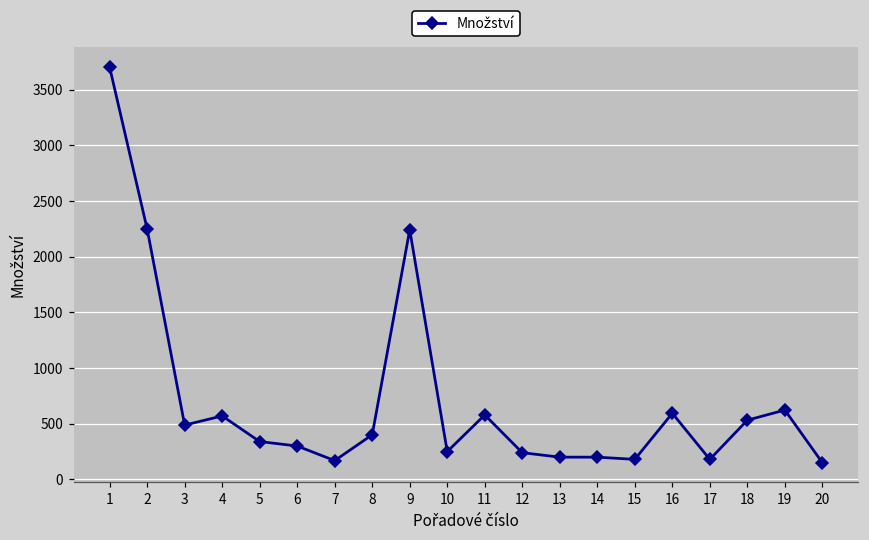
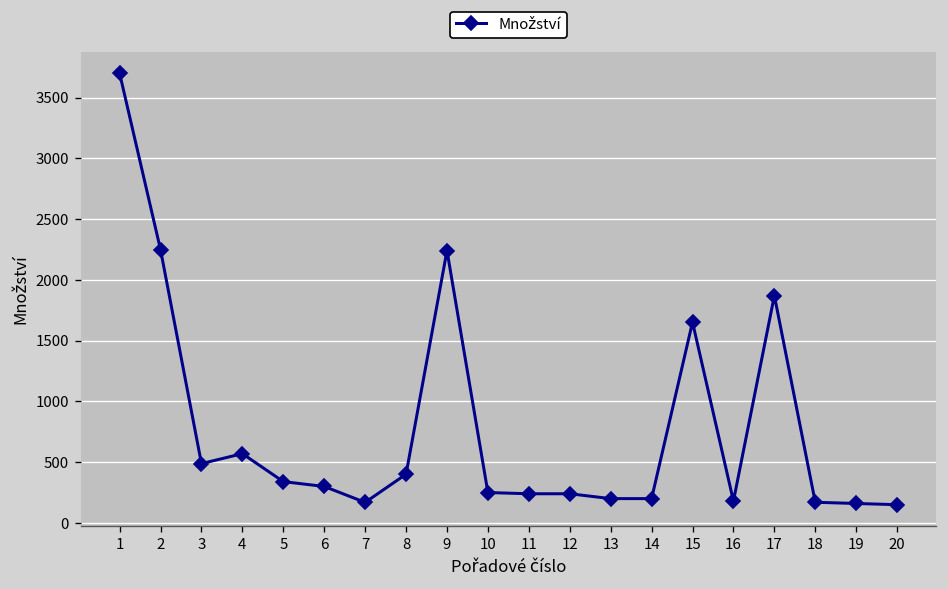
11: 580 -> 240
15: 180 -> 1650
16: 590 -> 180
17: 180 -> 1870
18: 530 -> 170
19: 620 -> 160
